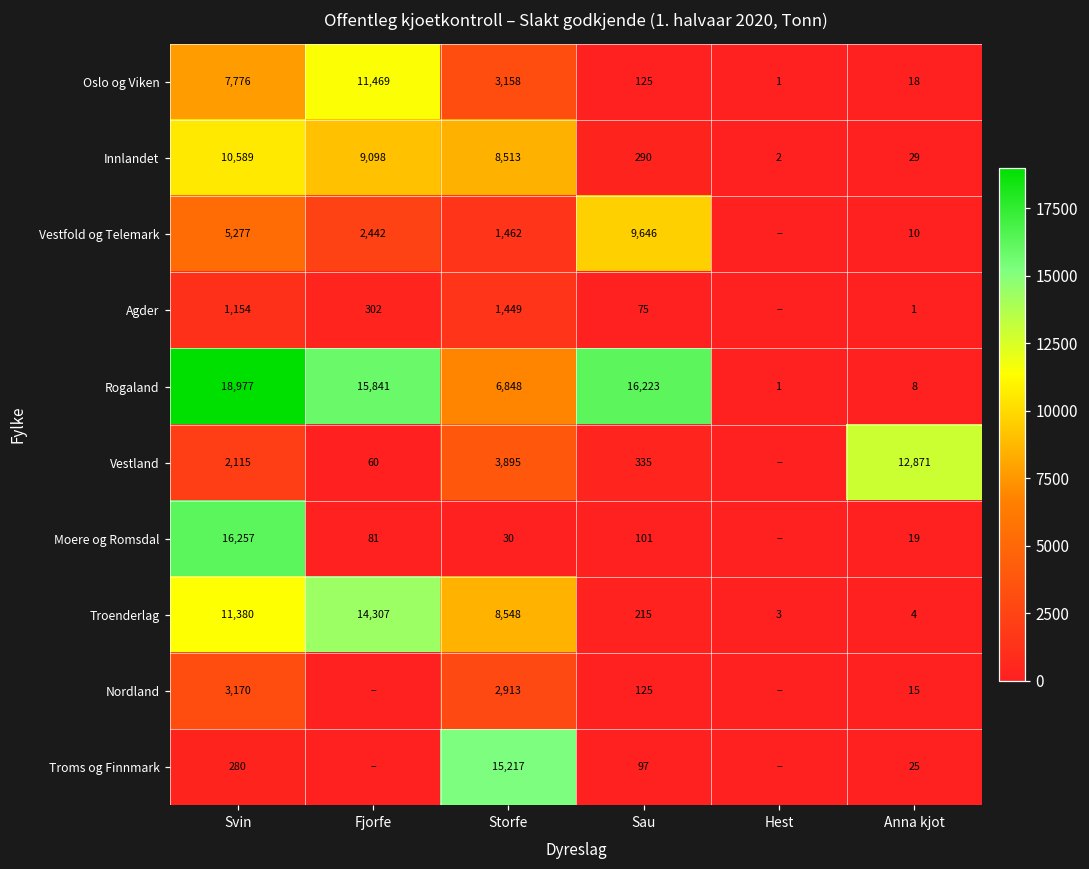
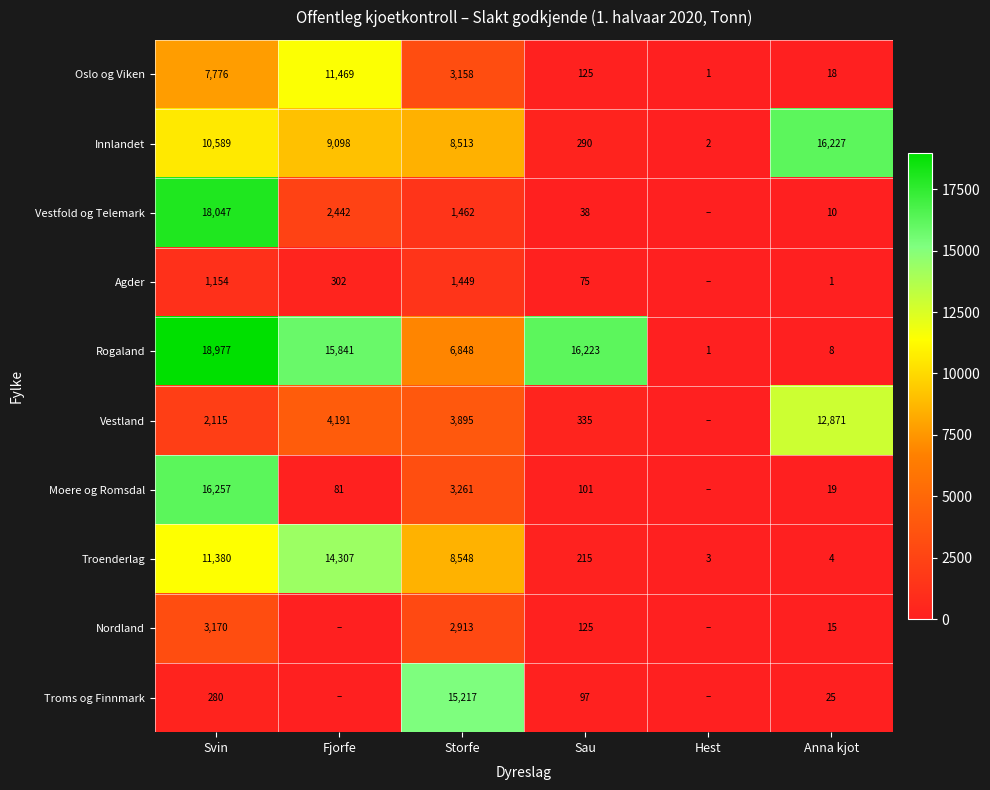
Innlandet, Anna kjot: 29 -> 16,227
Vestfold og Telemark, Svin: 5,277 -> 18,047
Vestfold og Telemark, Sau: 9,646 -> 38
Vestland, Fjorfe: 60 -> 4,191
Moere og Romsdal, Storfe: 30 -> 3,261
